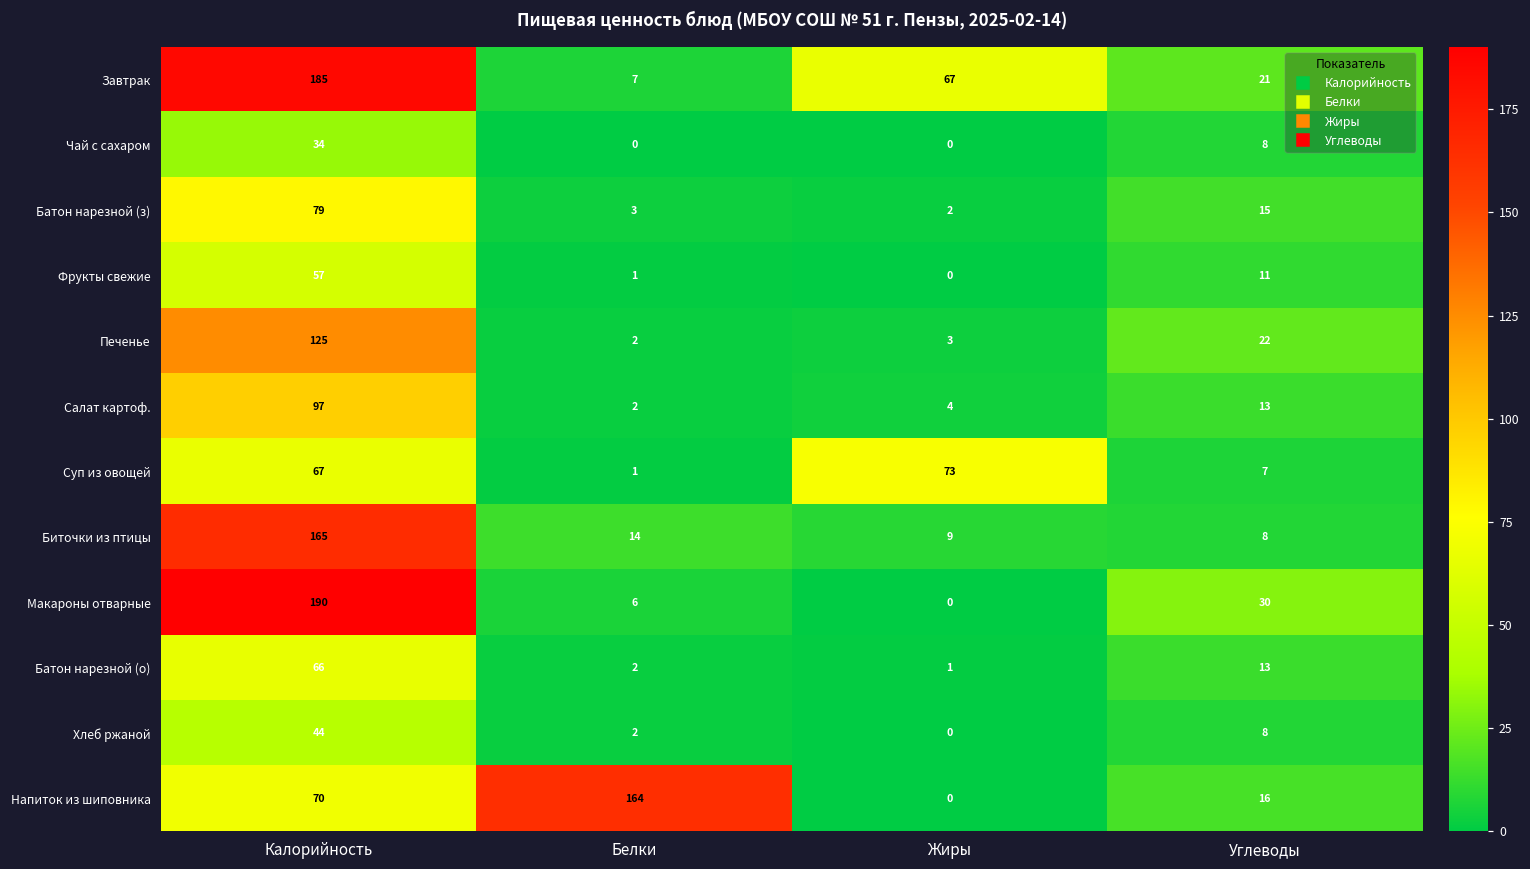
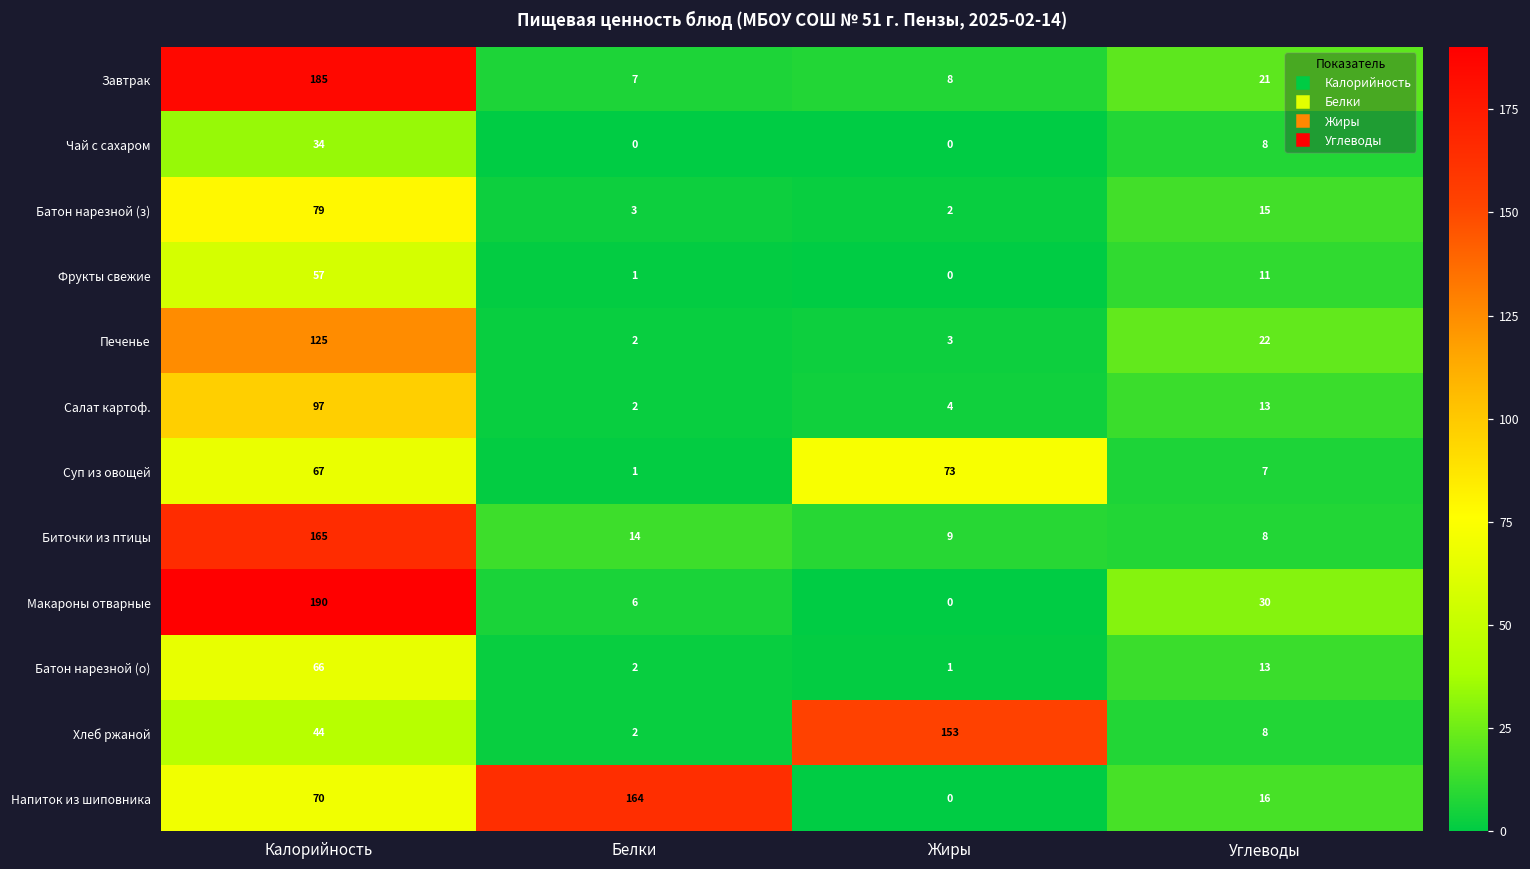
Завтрак, Жиры: 67 -> 8
Хлеб ржаной, Жиры: 0 -> 153
